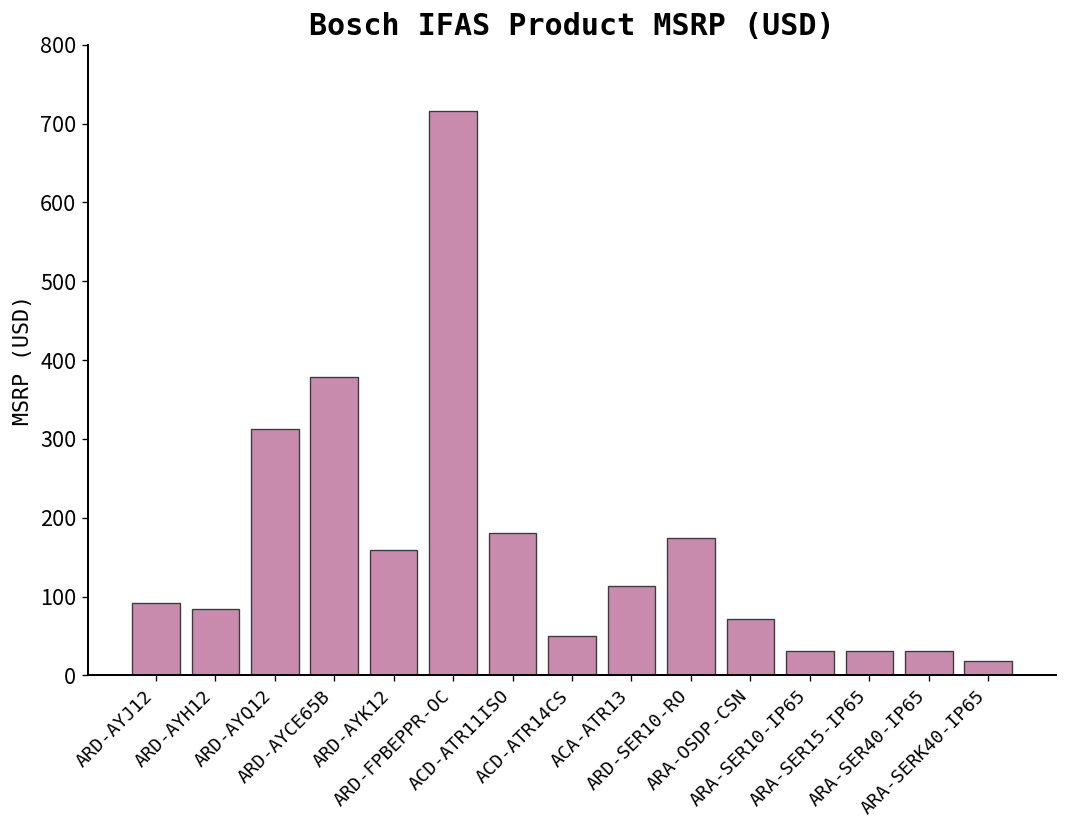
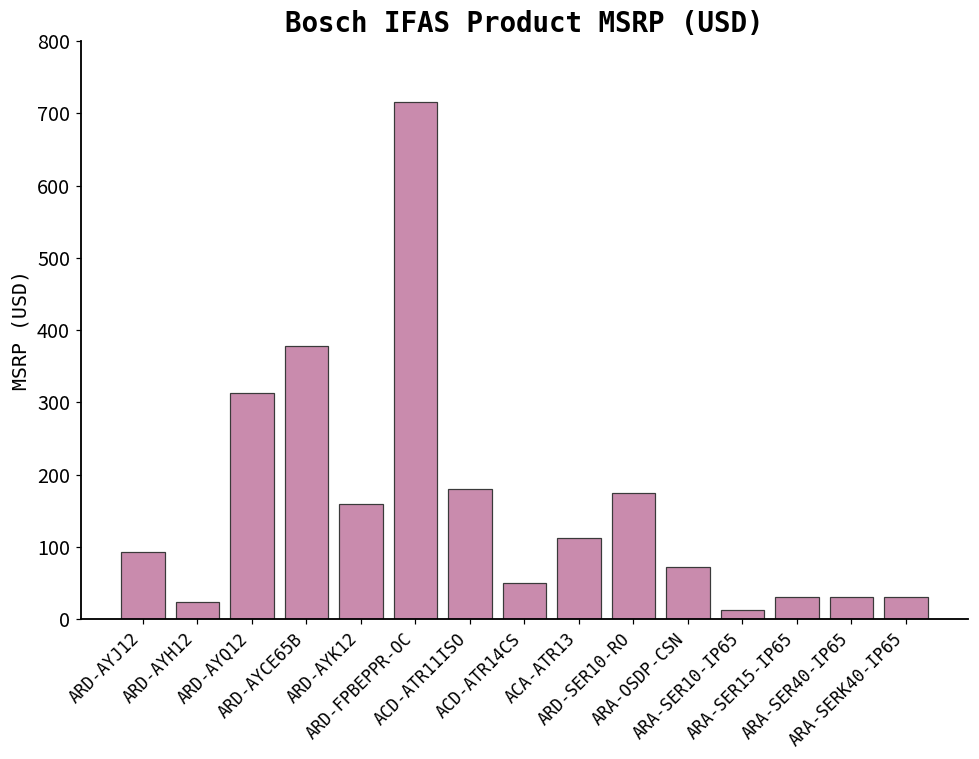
ARD-AYH12: 80 -> 20
ARA-SER10-IP65: 30 -> 10
ARA-SERK40-IP65: 20 -> 30
